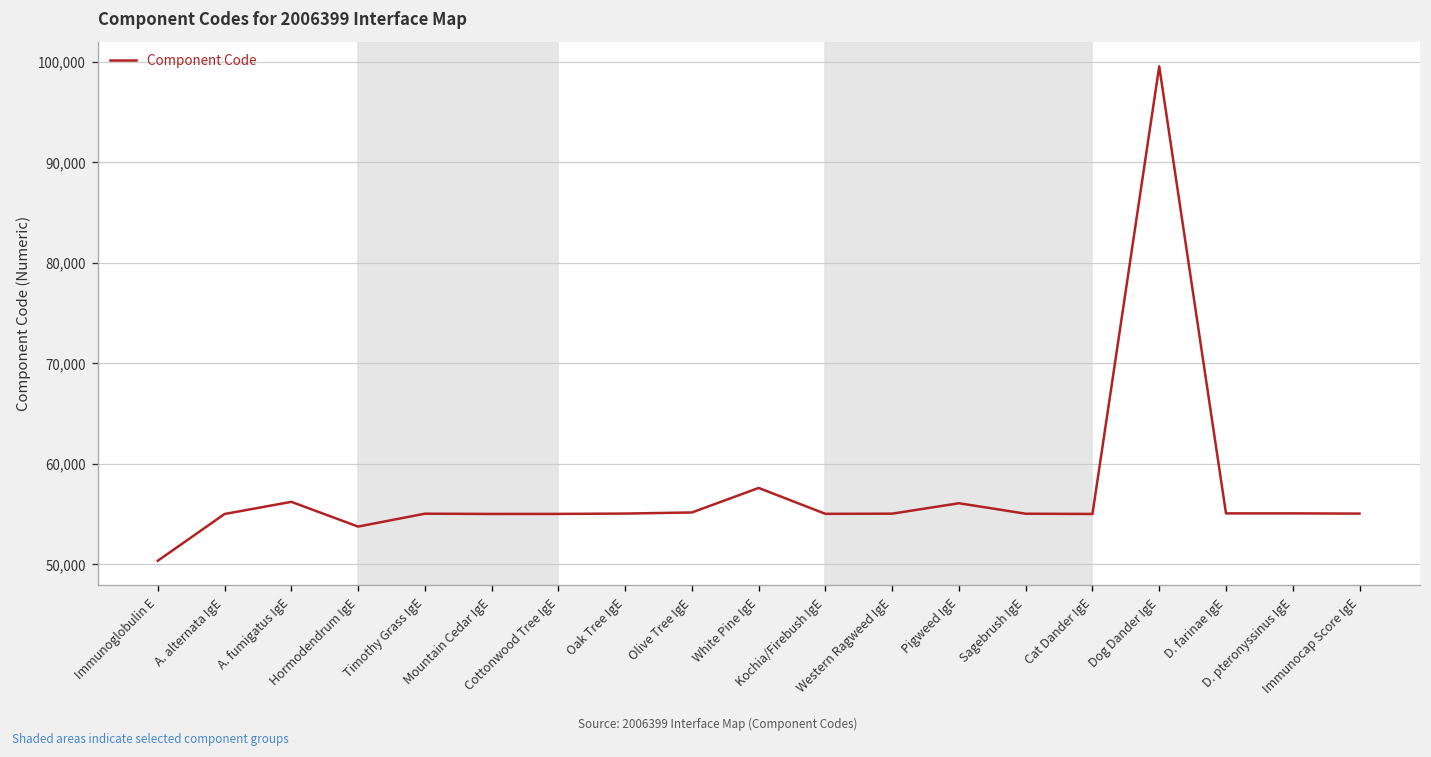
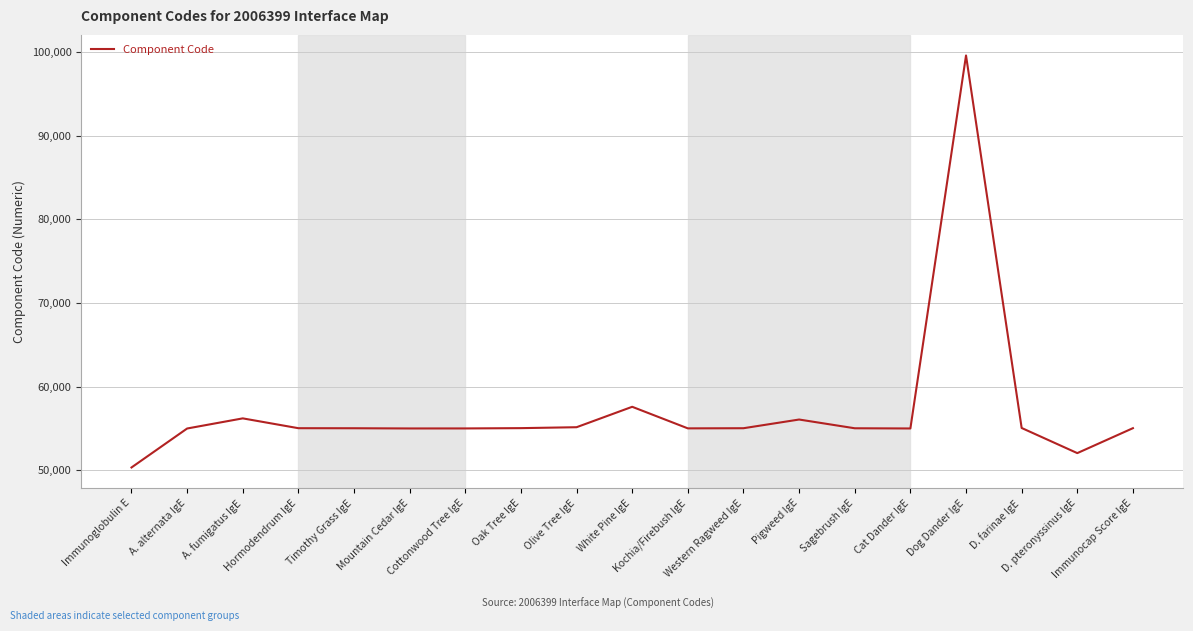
Hormodendrum IgE: 54,000 -> 55,000
D. pteronyssinus IgE: 55,000 -> 52,000
